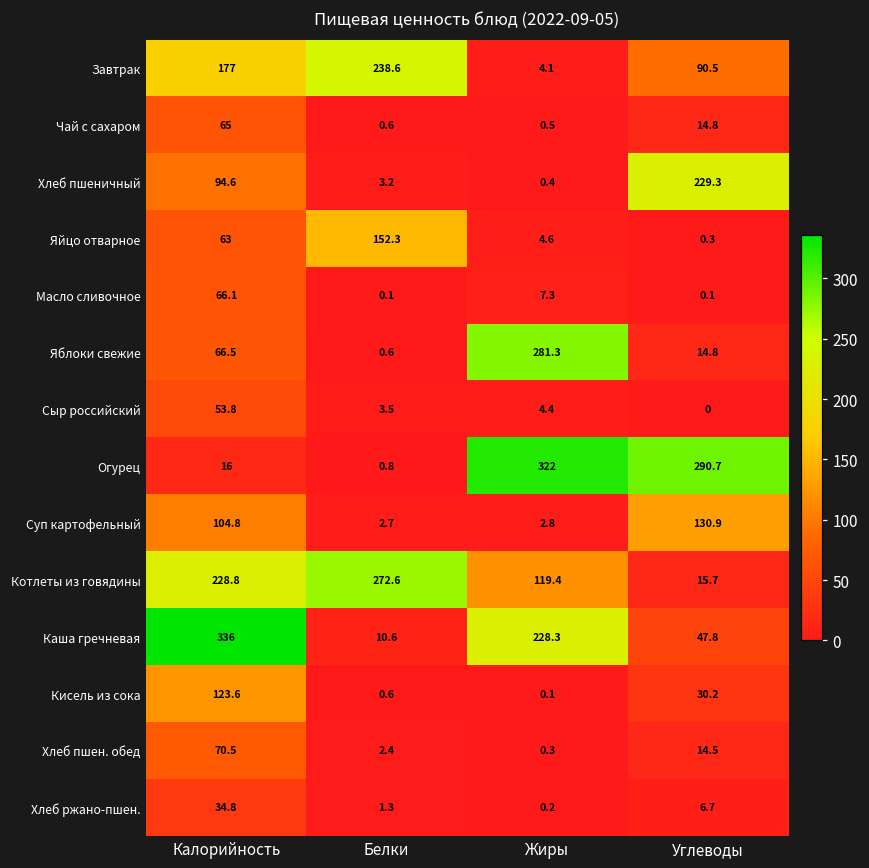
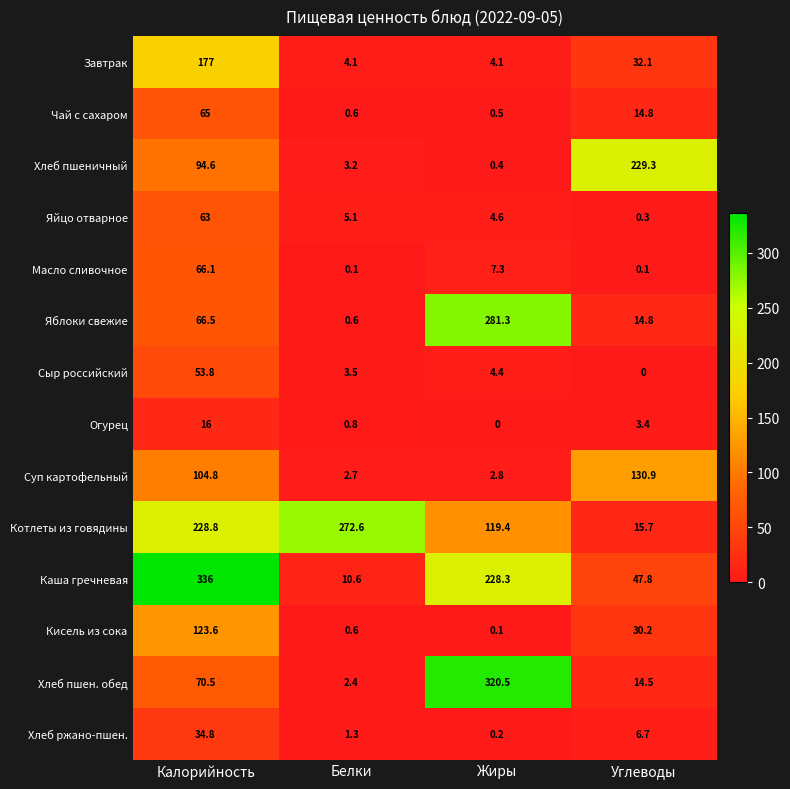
Завтрак, Белки: 238.6 -> 4.1
Завтрак, Углеводы: 90.5 -> 32.1
Яйцо отварное, Белки: 152.3 -> 5.1
Огурец, Жиры: 322 -> 0
Огурец, Углеводы: 290.7 -> 3.4
Хлеб пшен. обед, Жиры: 0.3 -> 320.5
